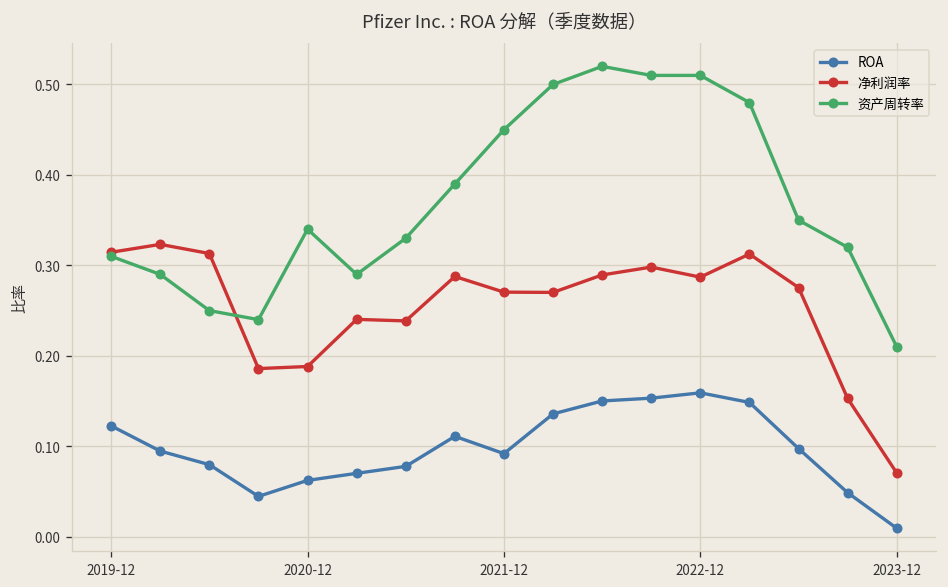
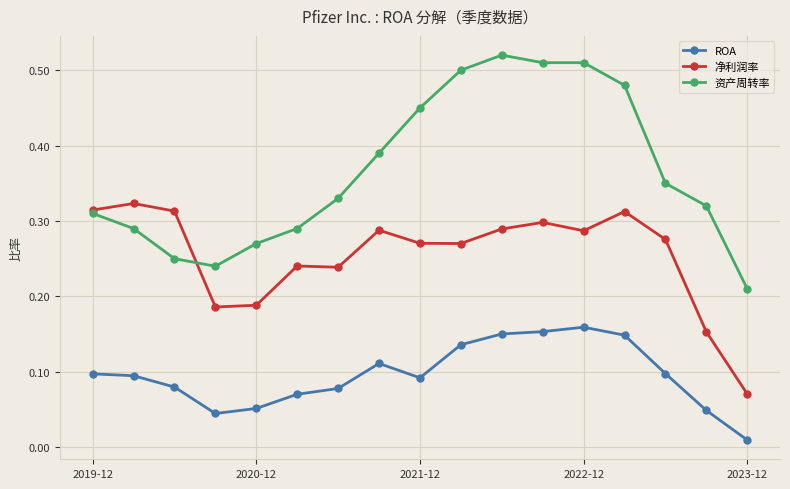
ROA, 2019-12: 0.12 -> 0.10
ROA, 2020-12: 0.06 -> 0.05
资产周转率, 2020-12: 0.34 -> 0.27
